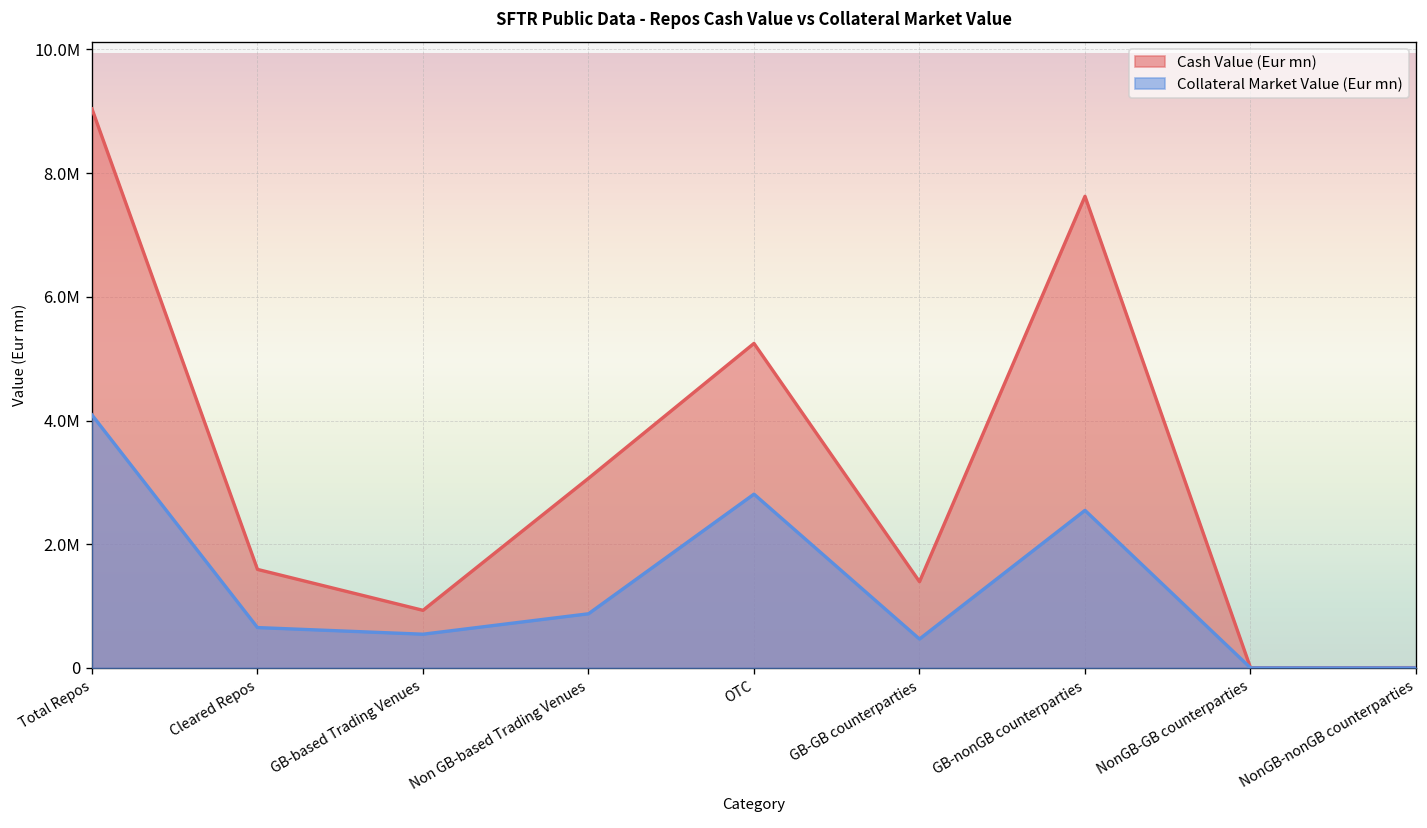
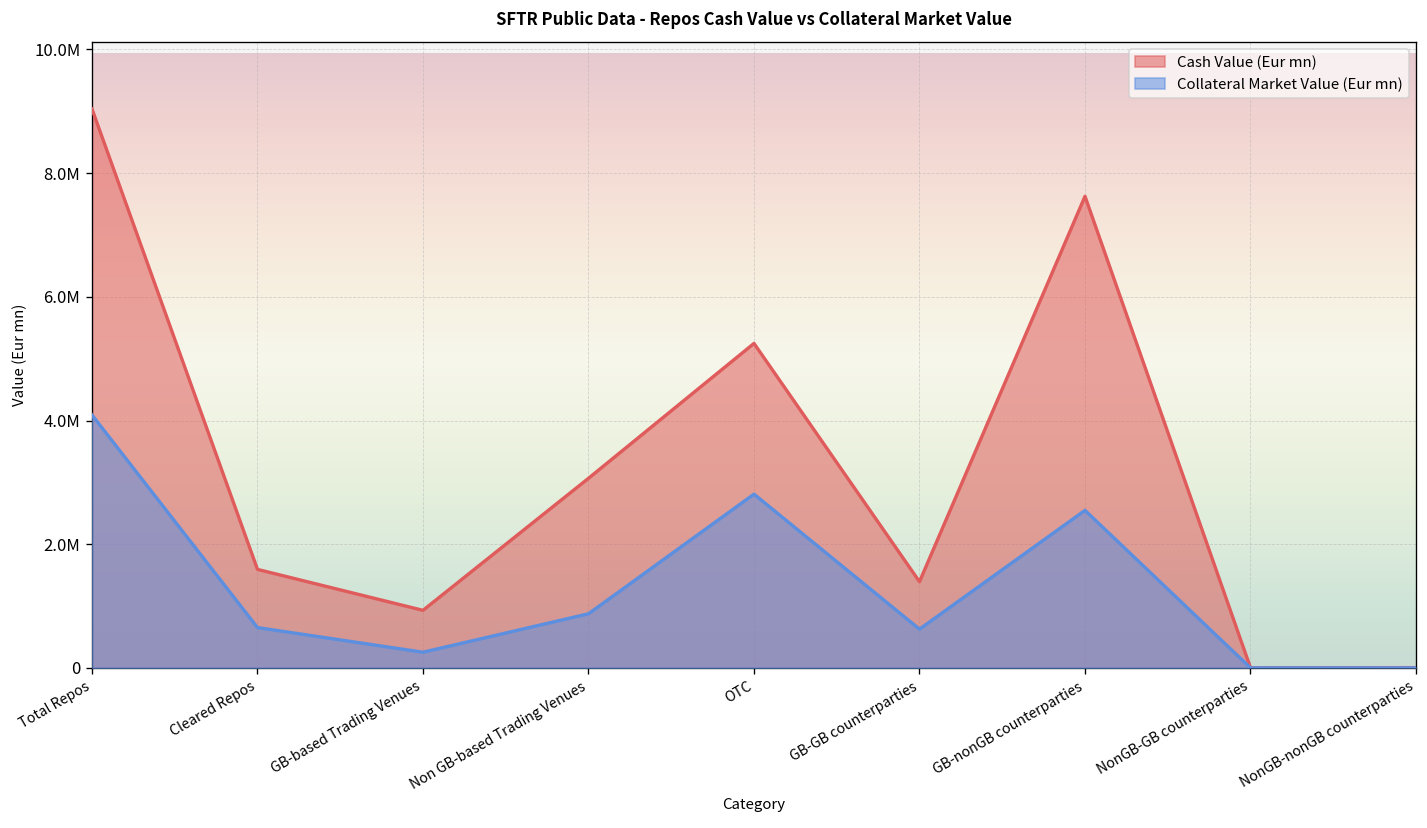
Collateral Market Value (Eur mn), GB-based Trading Venues: 500000 -> 300000
Collateral Market Value (Eur mn), GB-GB counterparties: 500000 -> 600000
